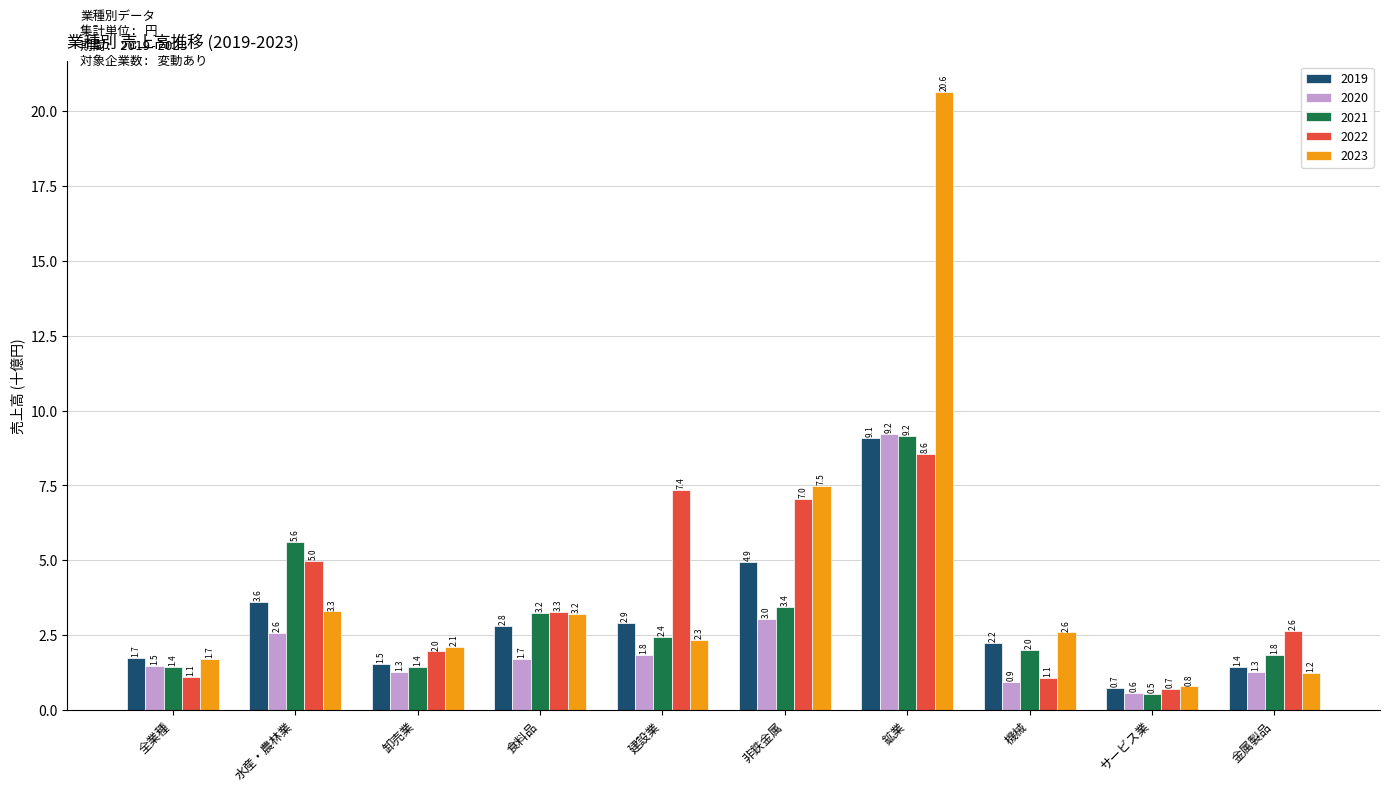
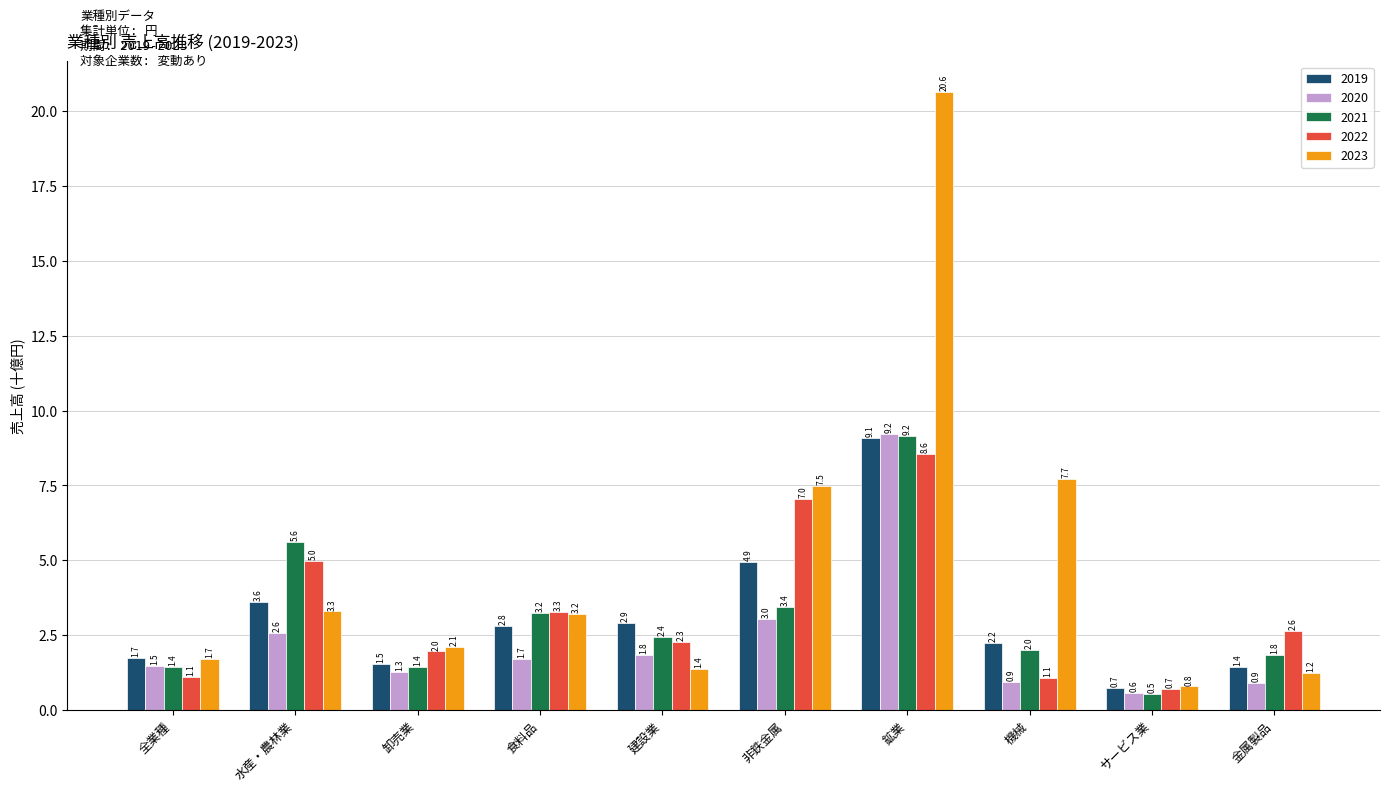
2022, 建設業: 7.4 -> 2.3
2023, 建設業: 2.3 -> 1.4
2023, 機械: 2.6 -> 7.7
2020, 金属製品: 1.3 -> 0.9
